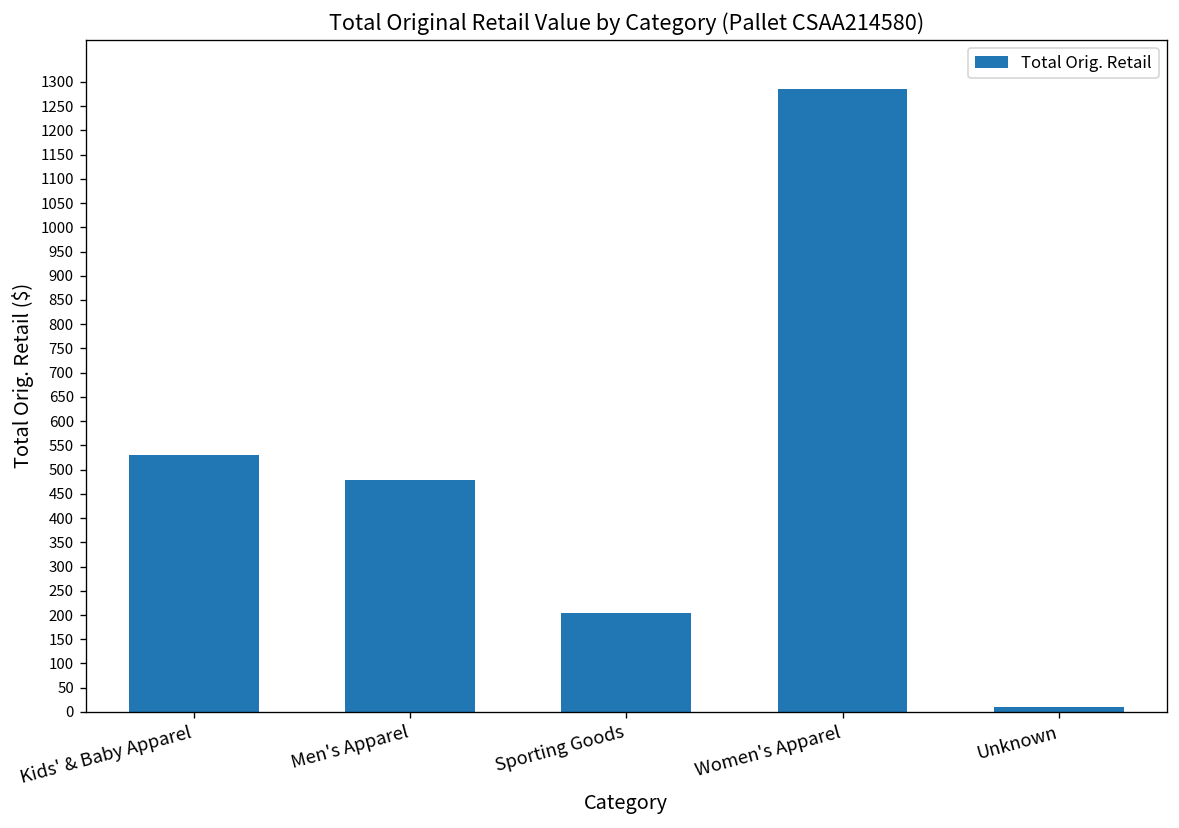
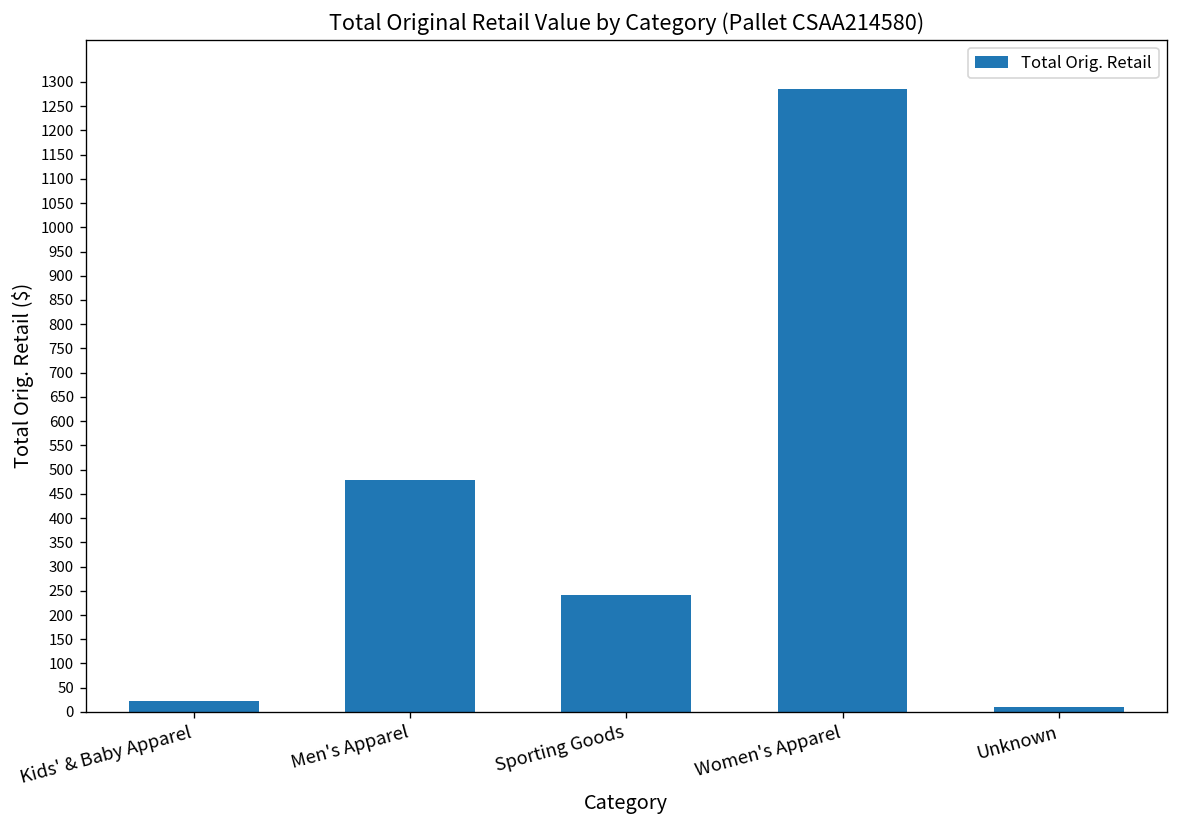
Kids' & Baby Apparel: 530 -> 20
Sporting Goods: 200 -> 240
